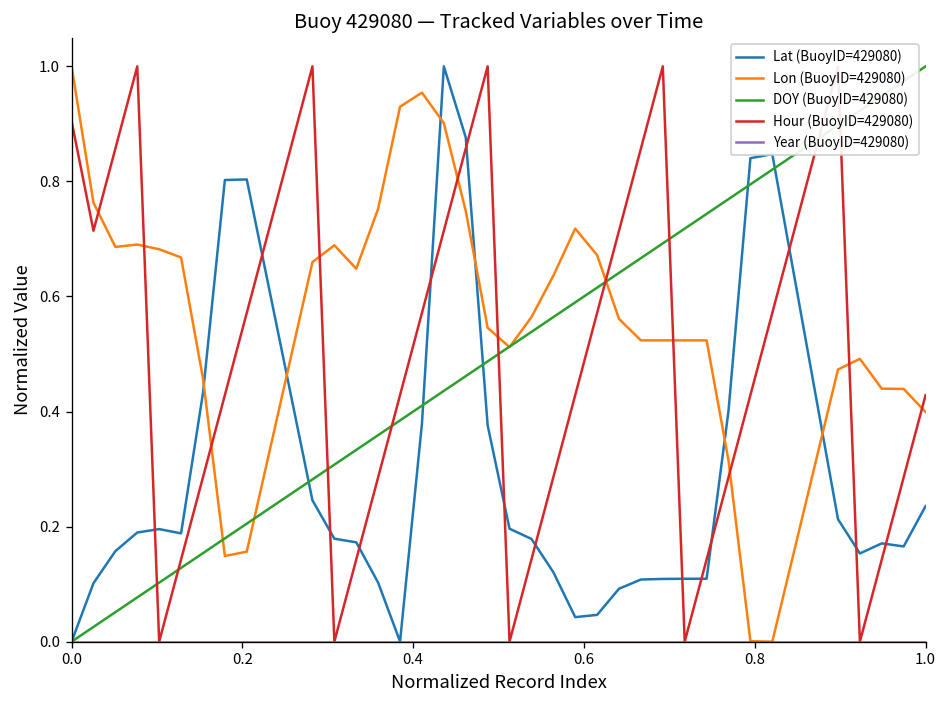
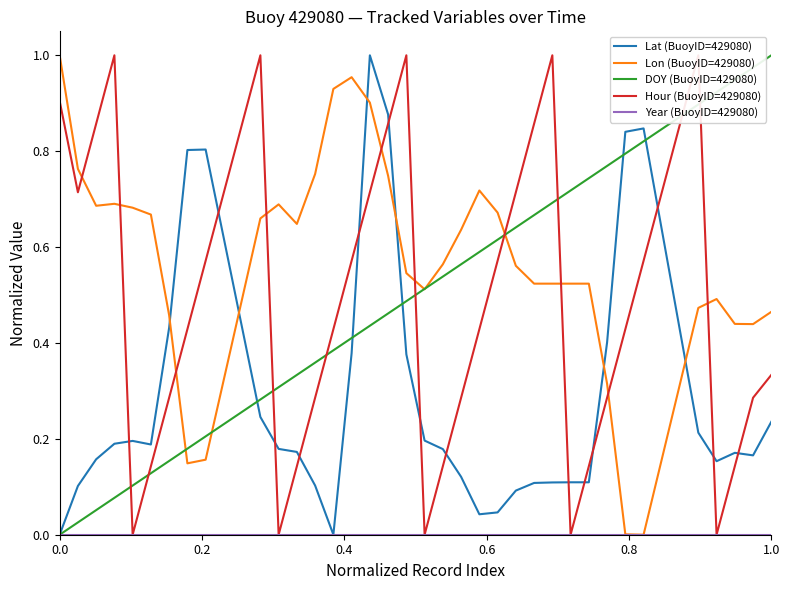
Lon (BuoyID=429080), 1.0: 0.40 -> 0.46
Hour (BuoyID=429080), 1.0: 0.43 -> 0.33
